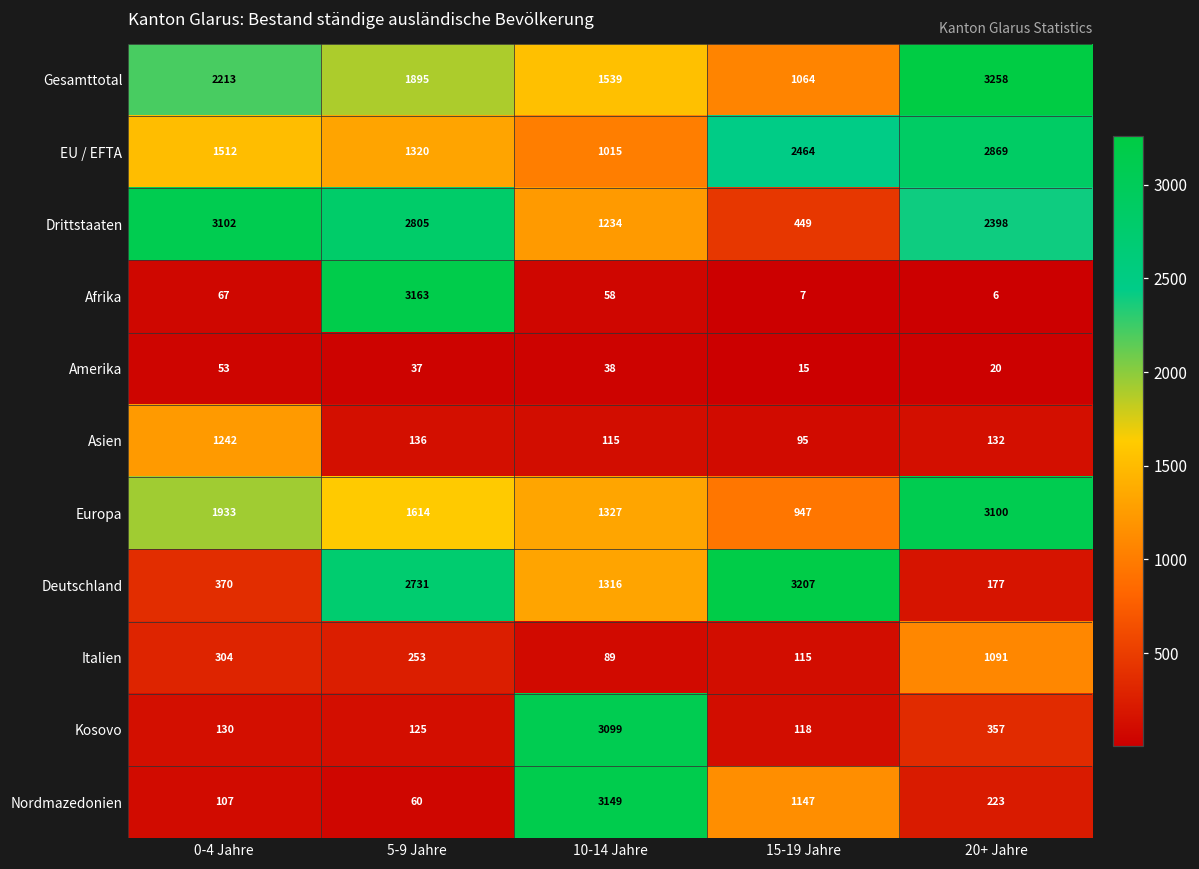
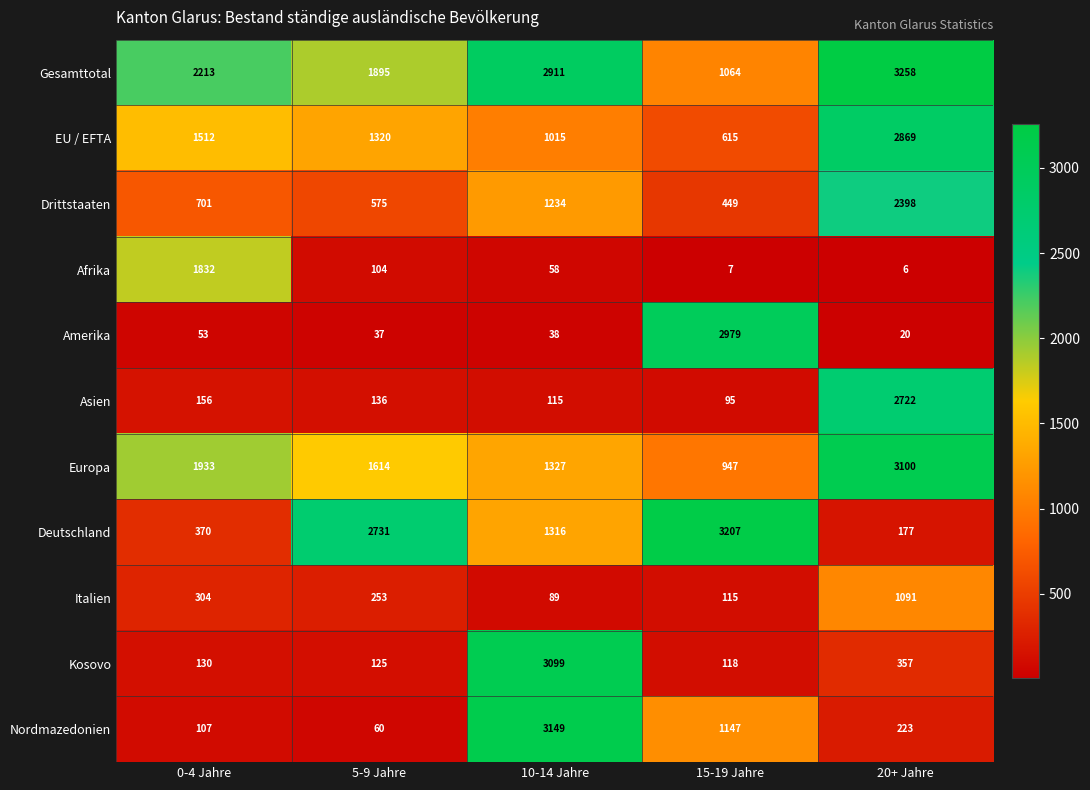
Gesamttotal, 10-14 Jahre: 1539 -> 2911
EU / EFTA, 15-19 Jahre: 2464 -> 615
Drittstaaten, 0-4 Jahre: 3102 -> 701
Drittstaaten, 5-9 Jahre: 2805 -> 575
Afrika, 0-4 Jahre: 67 -> 1832
Afrika, 5-9 Jahre: 3163 -> 104
Amerika, 15-19 Jahre: 15 -> 2979
Asien, 0-4 Jahre: 1242 -> 156
Asien, 20+ Jahre: 132 -> 2722
